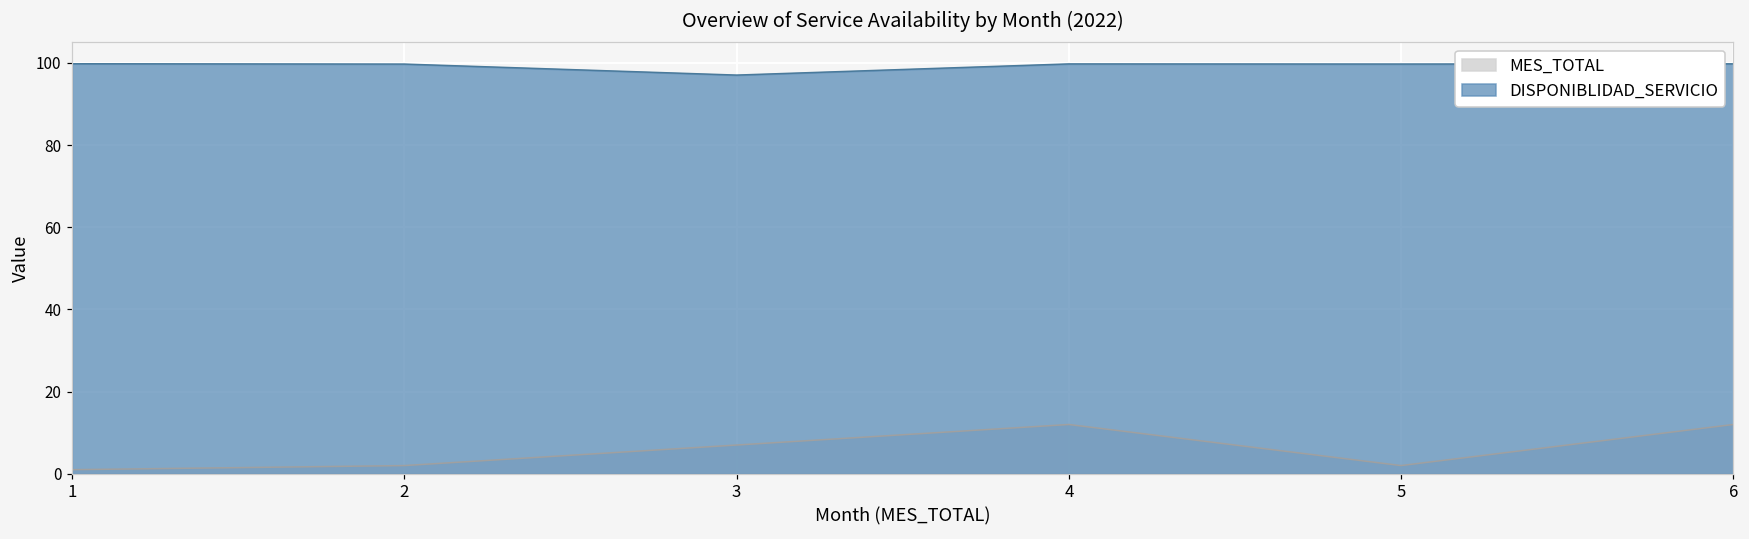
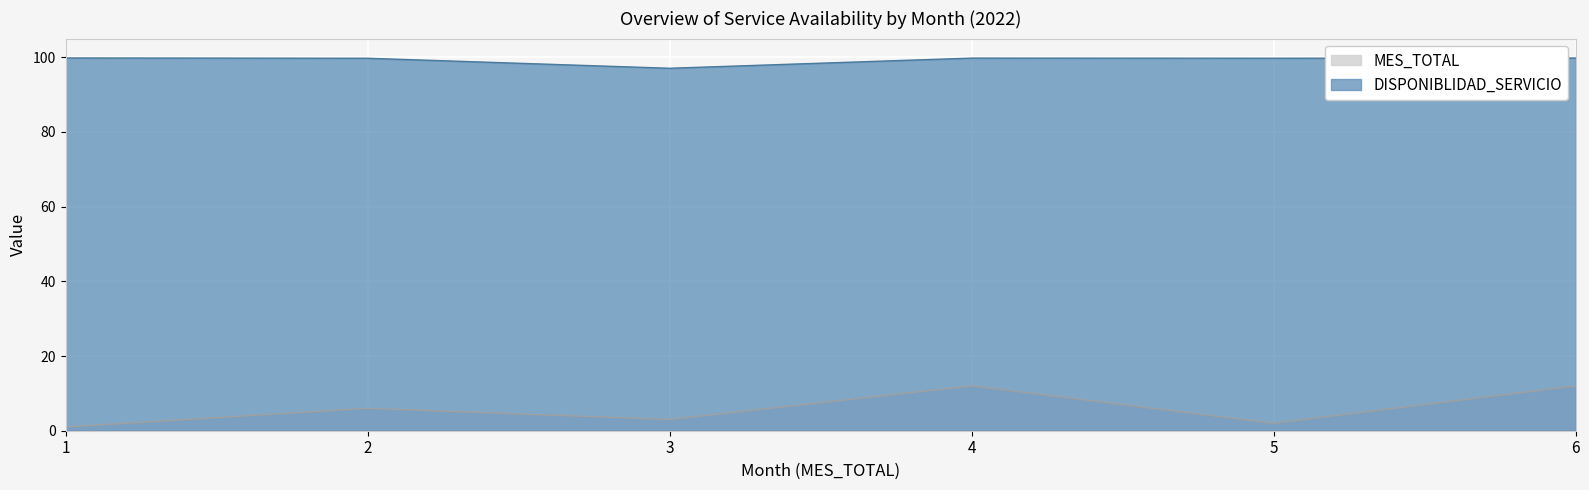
MES_TOTAL, 2: 2 -> 6
MES_TOTAL, 3: 7 -> 3
